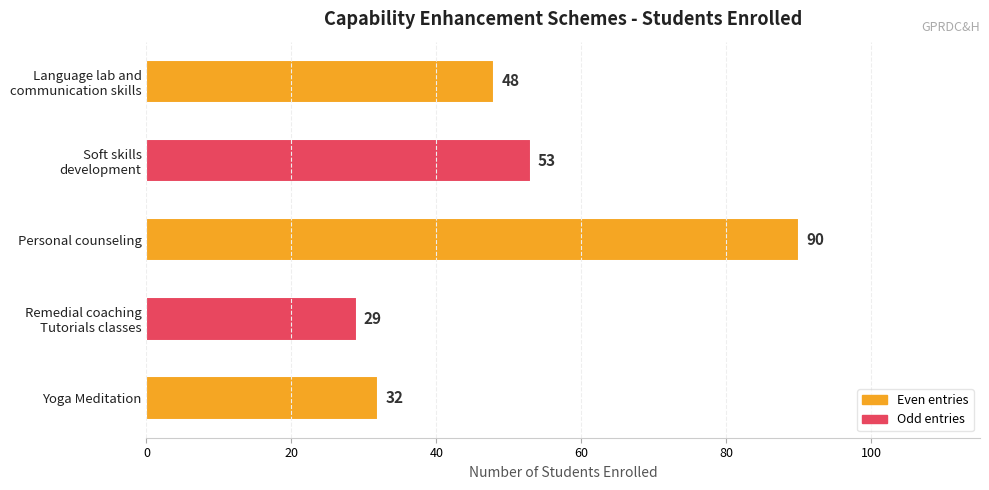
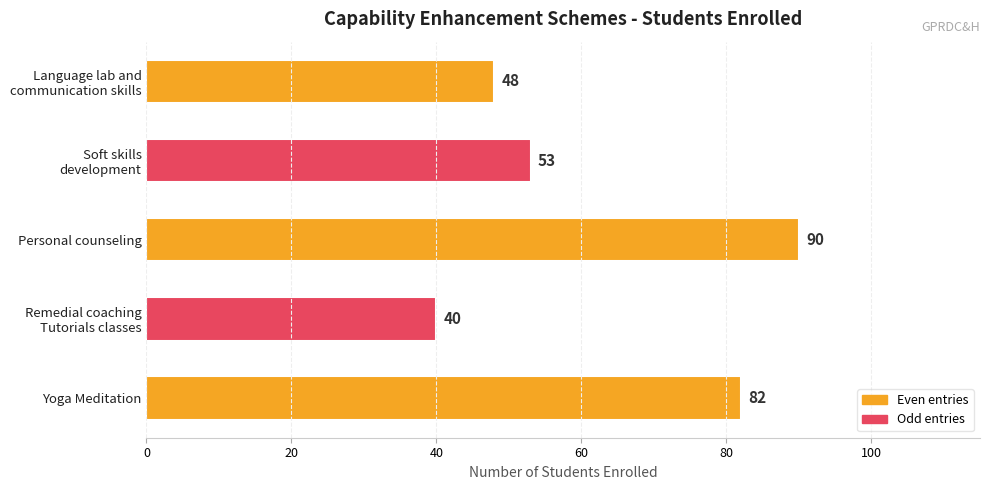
Remedial coaching Tutorials classes: 29 -> 40
Yoga Meditation: 32 -> 82
